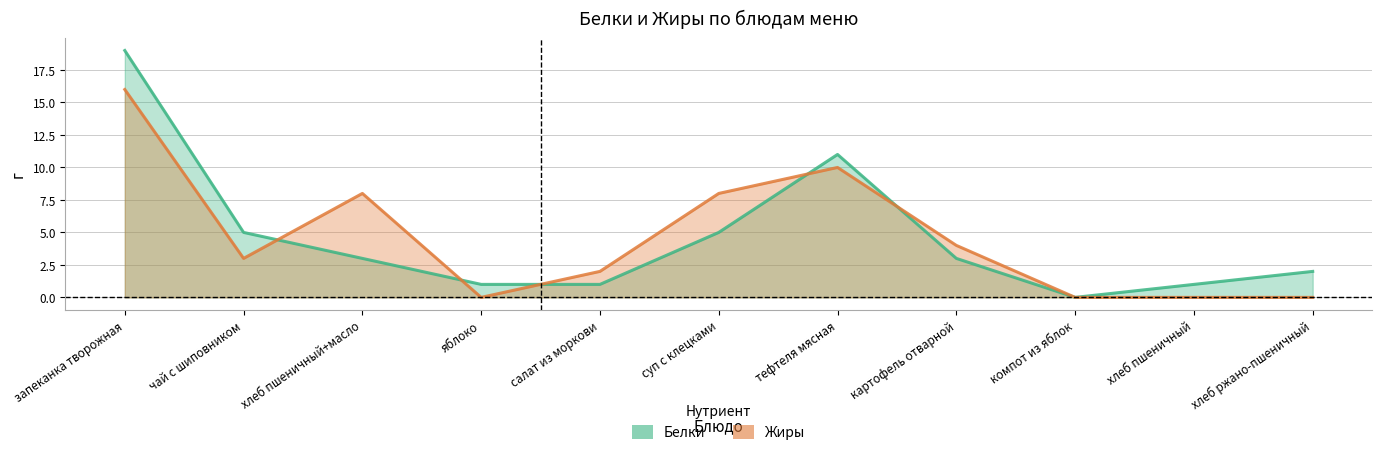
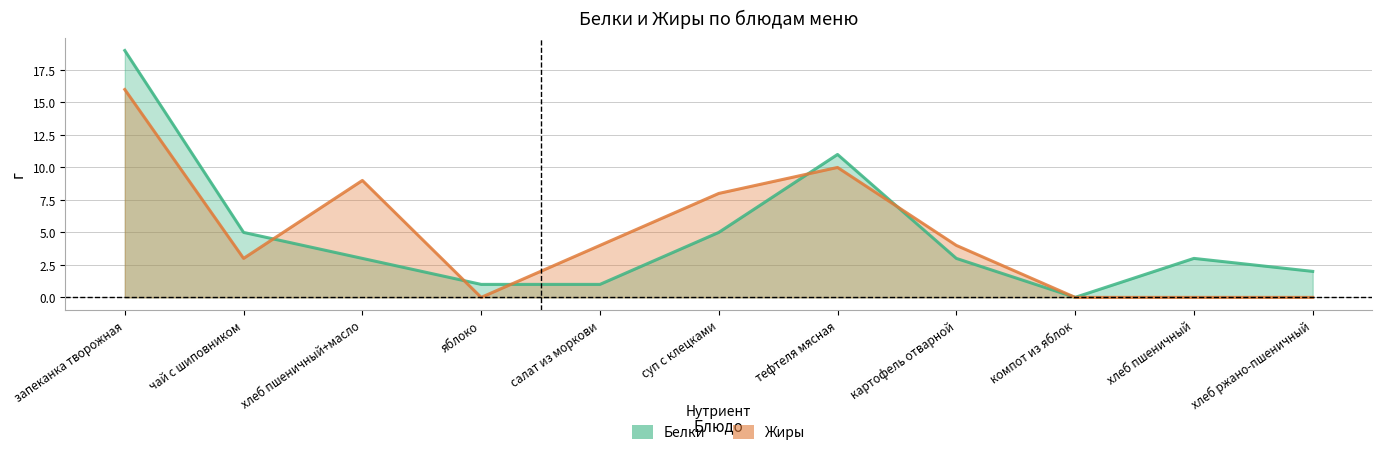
Жиры, хлеб пшеничный+масло: 8 -> 9
Жиры, салат из моркови: 2 -> 4
Белки, хлеб пшеничный: 1 -> 3
